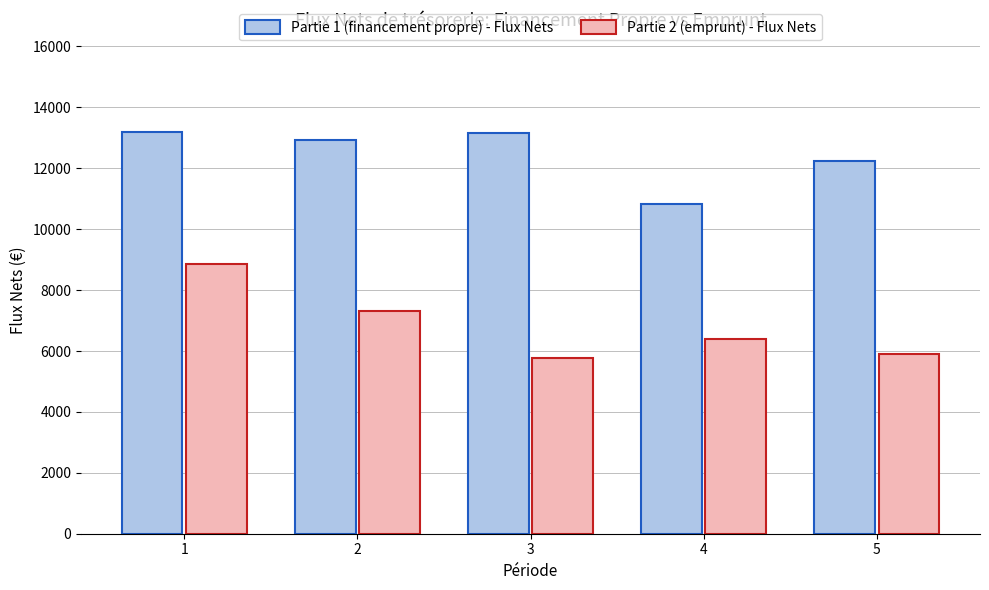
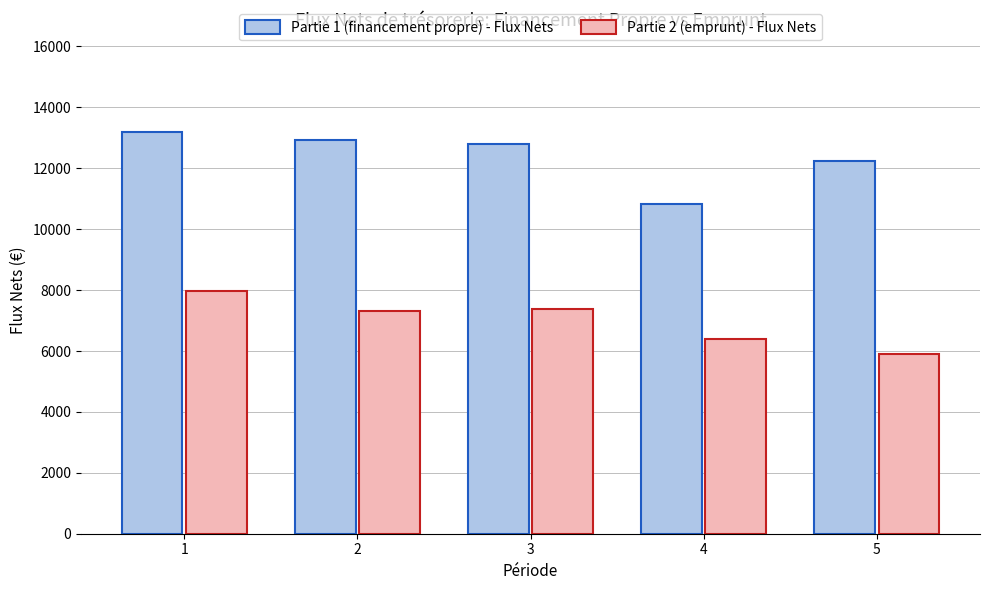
Partie 2 (emprunt) - Flux Nets, 1: 8900 -> 8000
Partie 1 (financement propre) - Flux Nets, 3: 13200 -> 12800
Partie 2 (emprunt) - Flux Nets, 3: 5800 -> 7400
